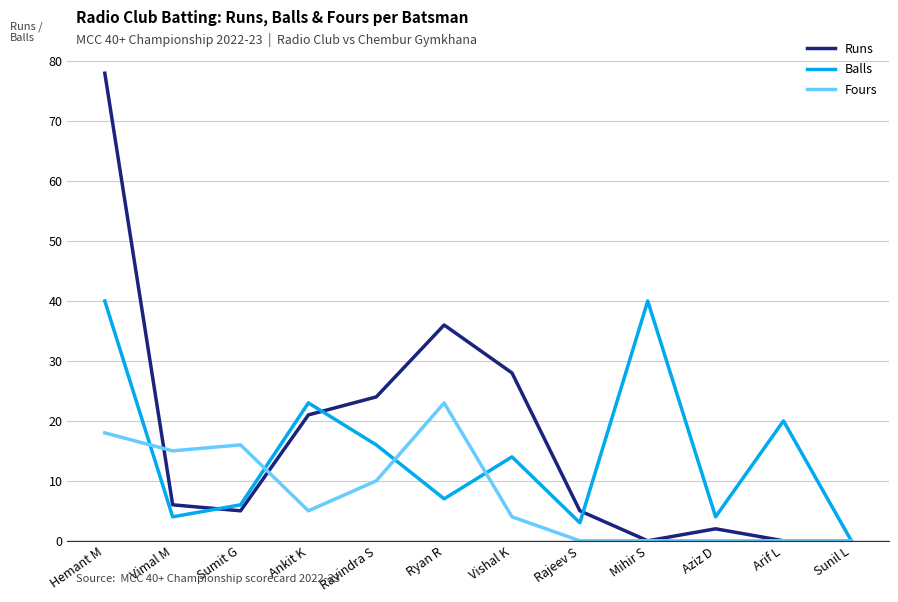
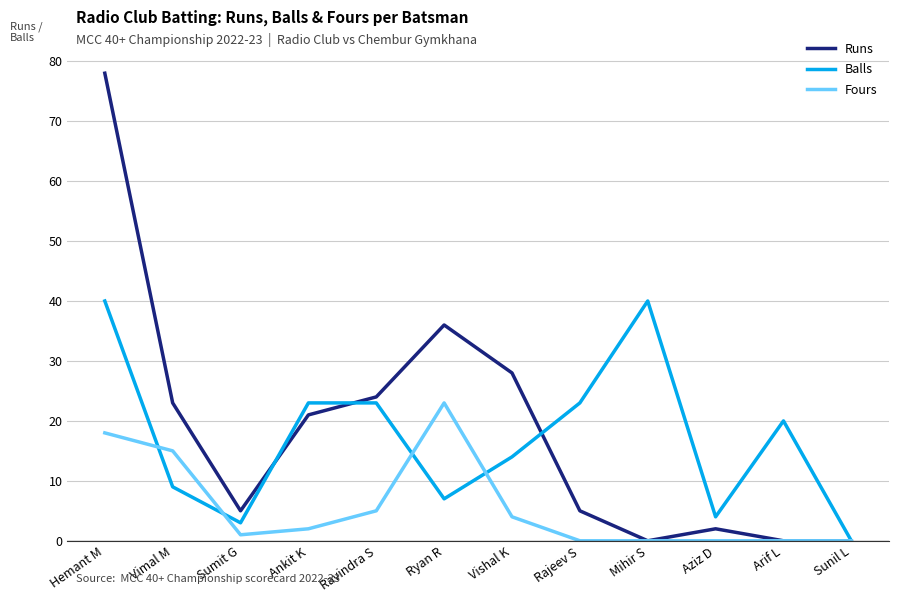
Runs, Vimal M: 6 -> 23
Balls, Vimal M: 4 -> 9
Balls, Sumit G: 6 -> 3
Fours, Sumit G: 16 -> 1
Fours, Ankit K: 5 -> 2
Balls, Ravindra S: 16 -> 23
Fours, Ravindra S: 10 -> 5
Balls, Rajeev S: 3 -> 23
